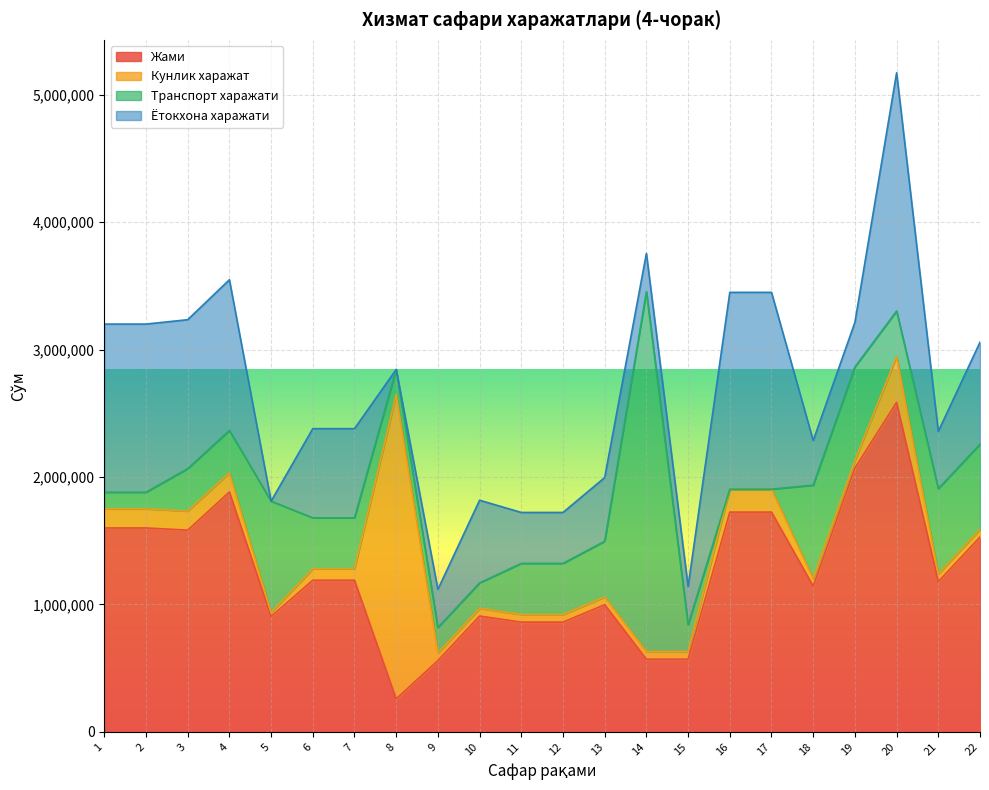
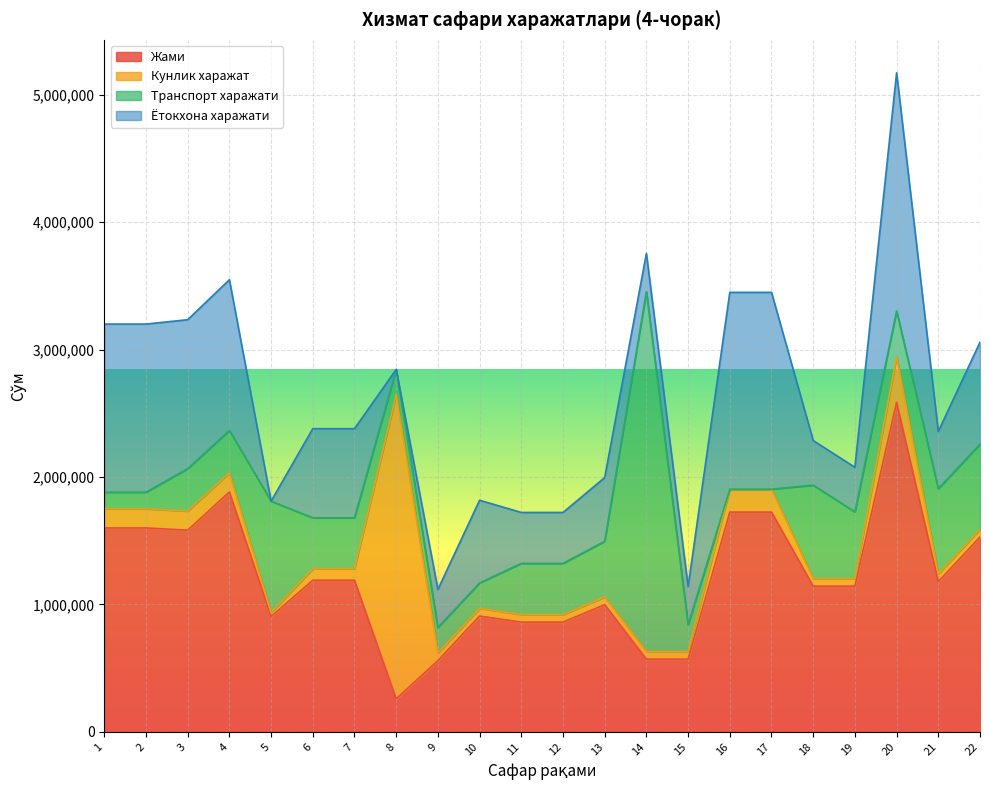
Жами, 19: 2,070,000 -> 1,140,000
Транспорт харажати, 19: 730,000 -> 520,000
